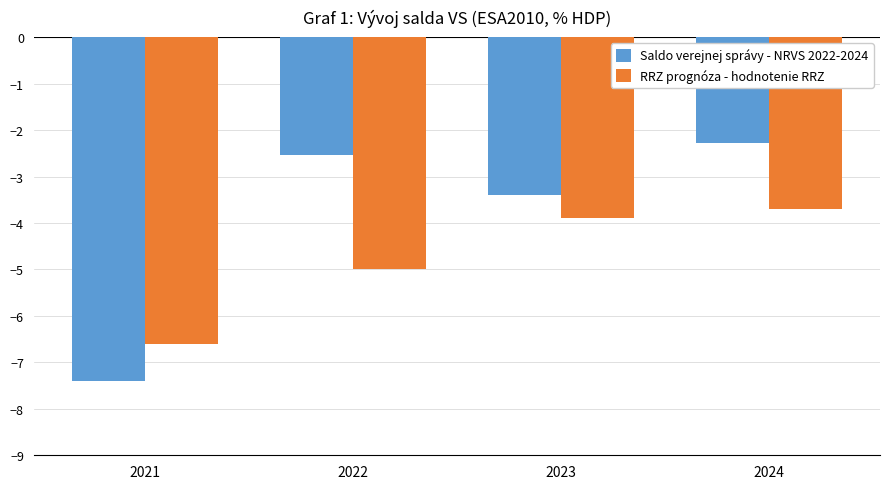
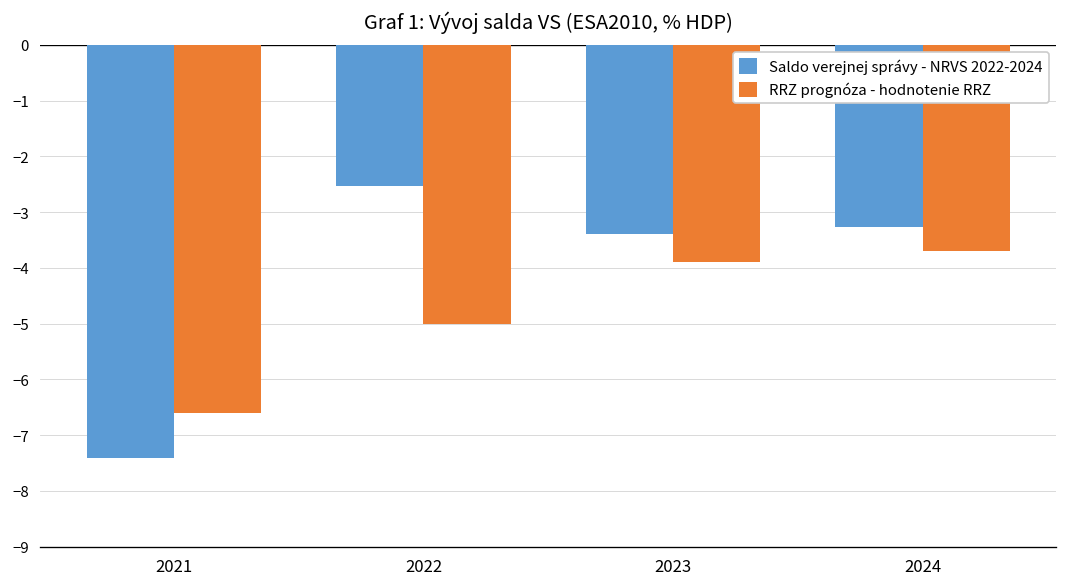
Saldo verejnej správy - NRVS 2022-2024, 2024: -2.3 -> -3.3
